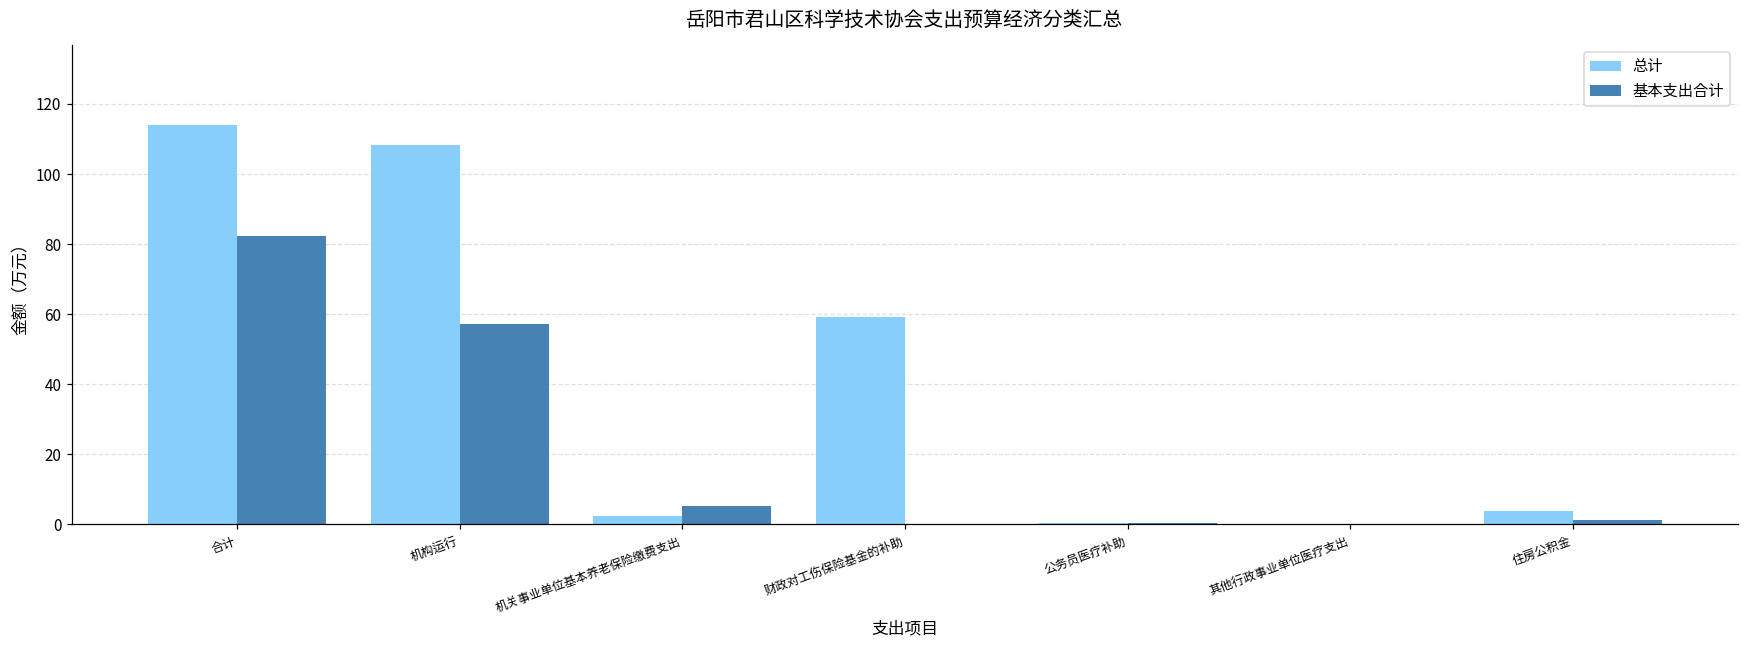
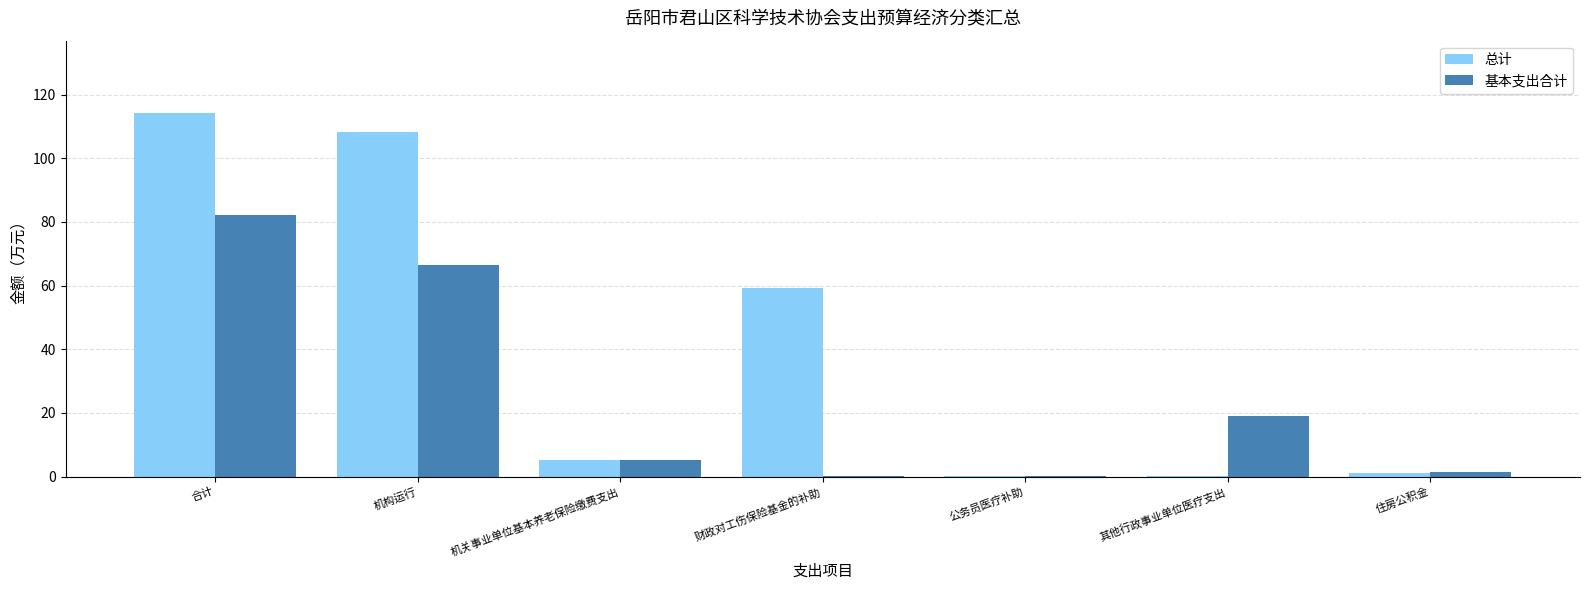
基本支出合计, 机构运行: 57 -> 66
总计, 机关事业单位基本养老保险缴费支出: 2 -> 5
基本支出合计, 其他行政事业单位医疗支出: 0 -> 19
总计, 住房公积金: 4 -> 1
